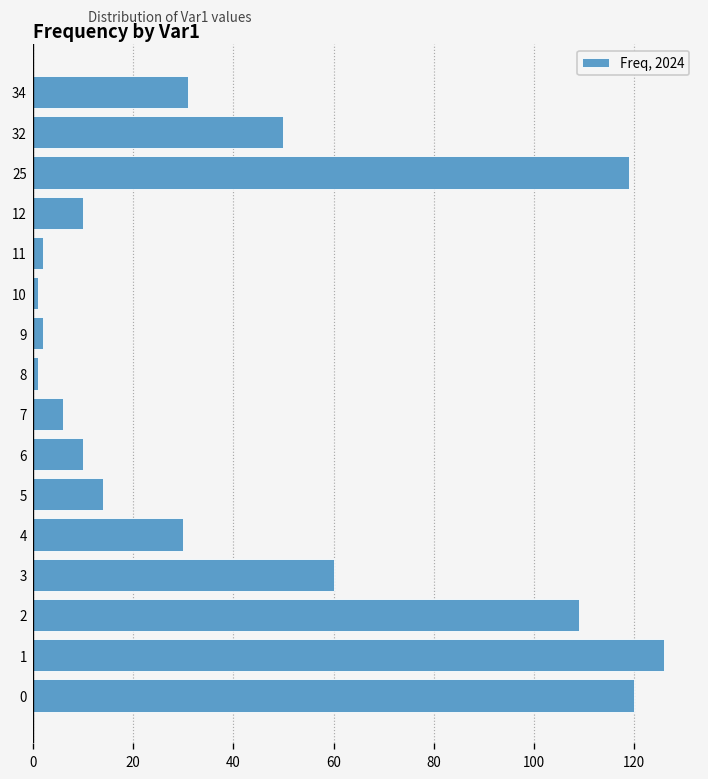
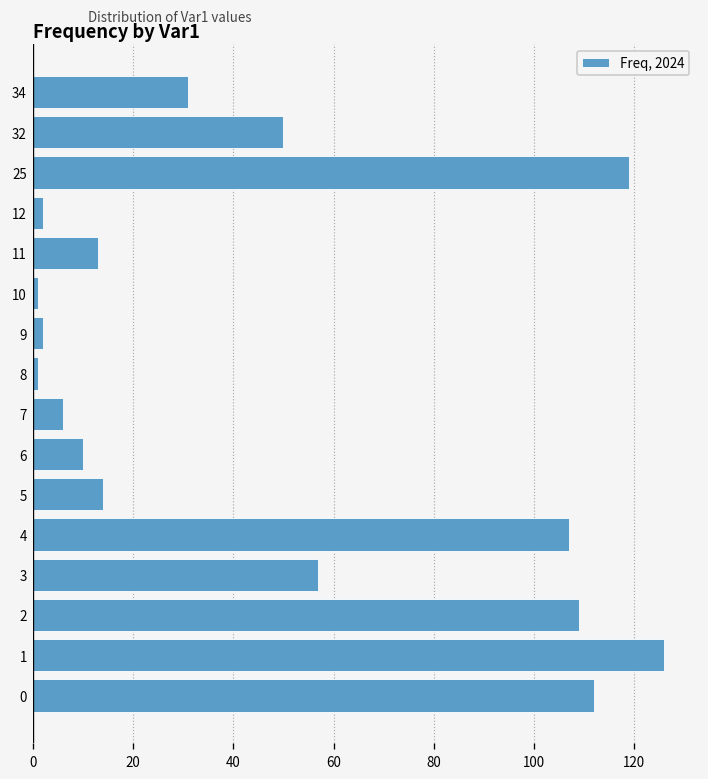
12: 10 -> 2
11: 2 -> 13
4: 30 -> 107
3: 60 -> 57
0: 120 -> 112
